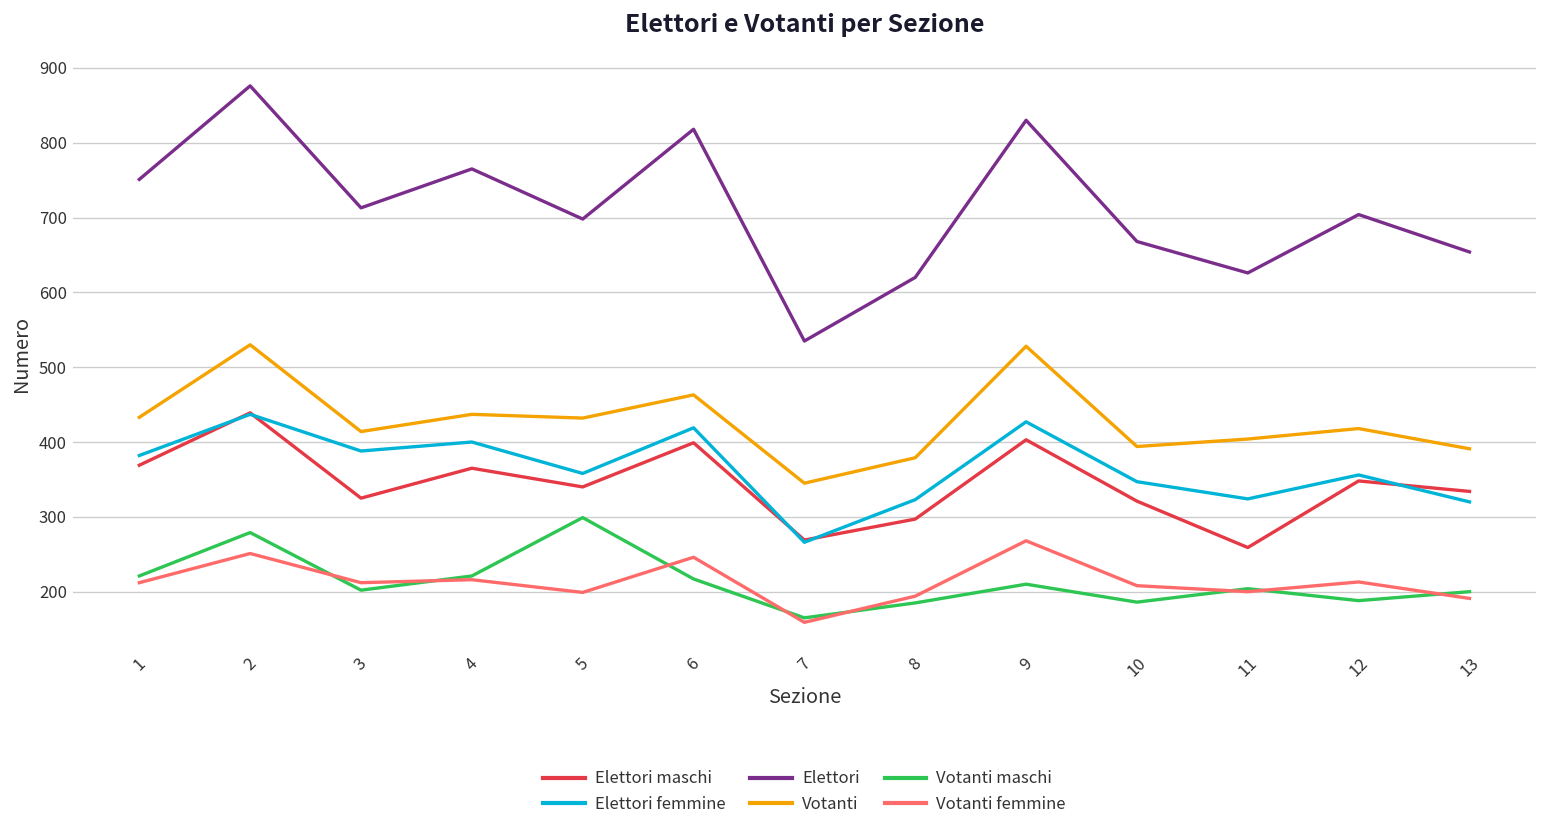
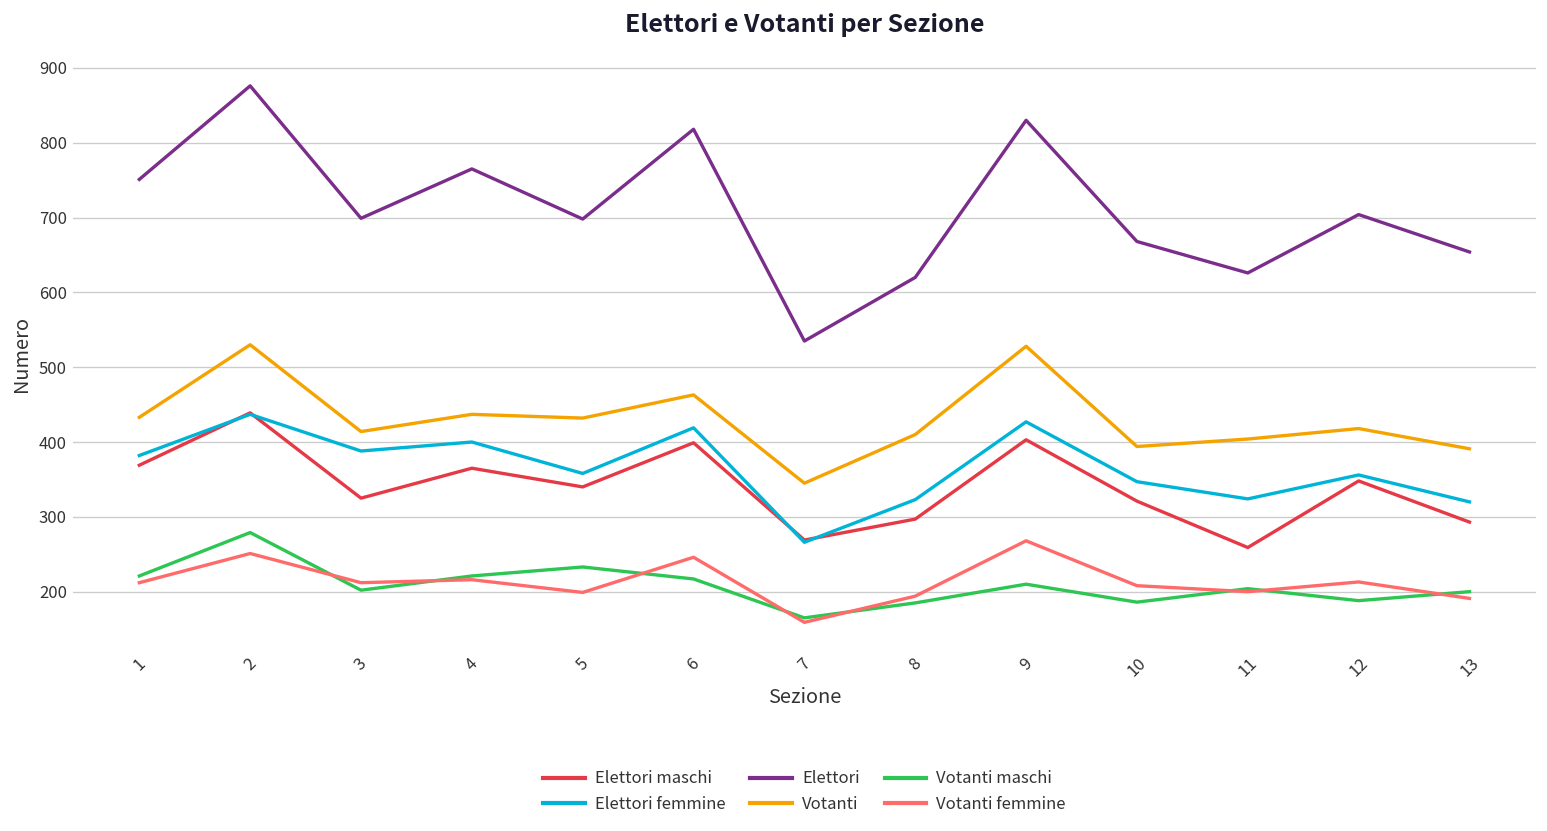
Elettori, 3: 710 -> 700
Votanti maschi, 5: 300 -> 230
Votanti, 8: 380 -> 410
Elettori maschi, 13: 330 -> 290
